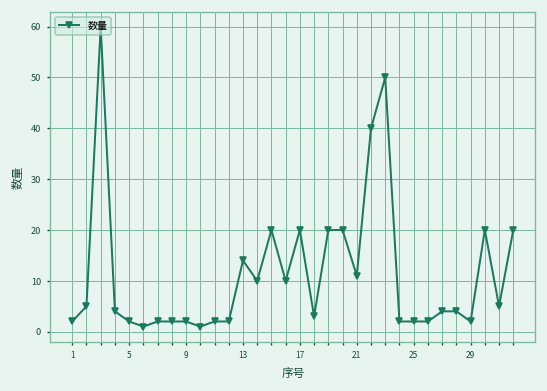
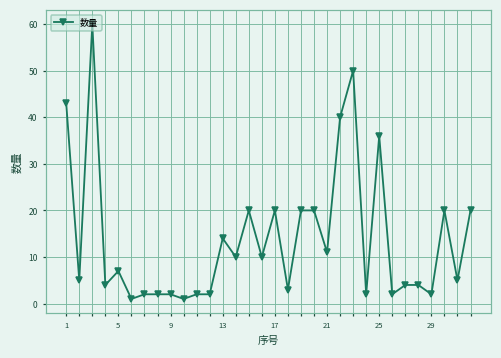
1: 2 -> 43
5: 2 -> 7
25: 2 -> 36
